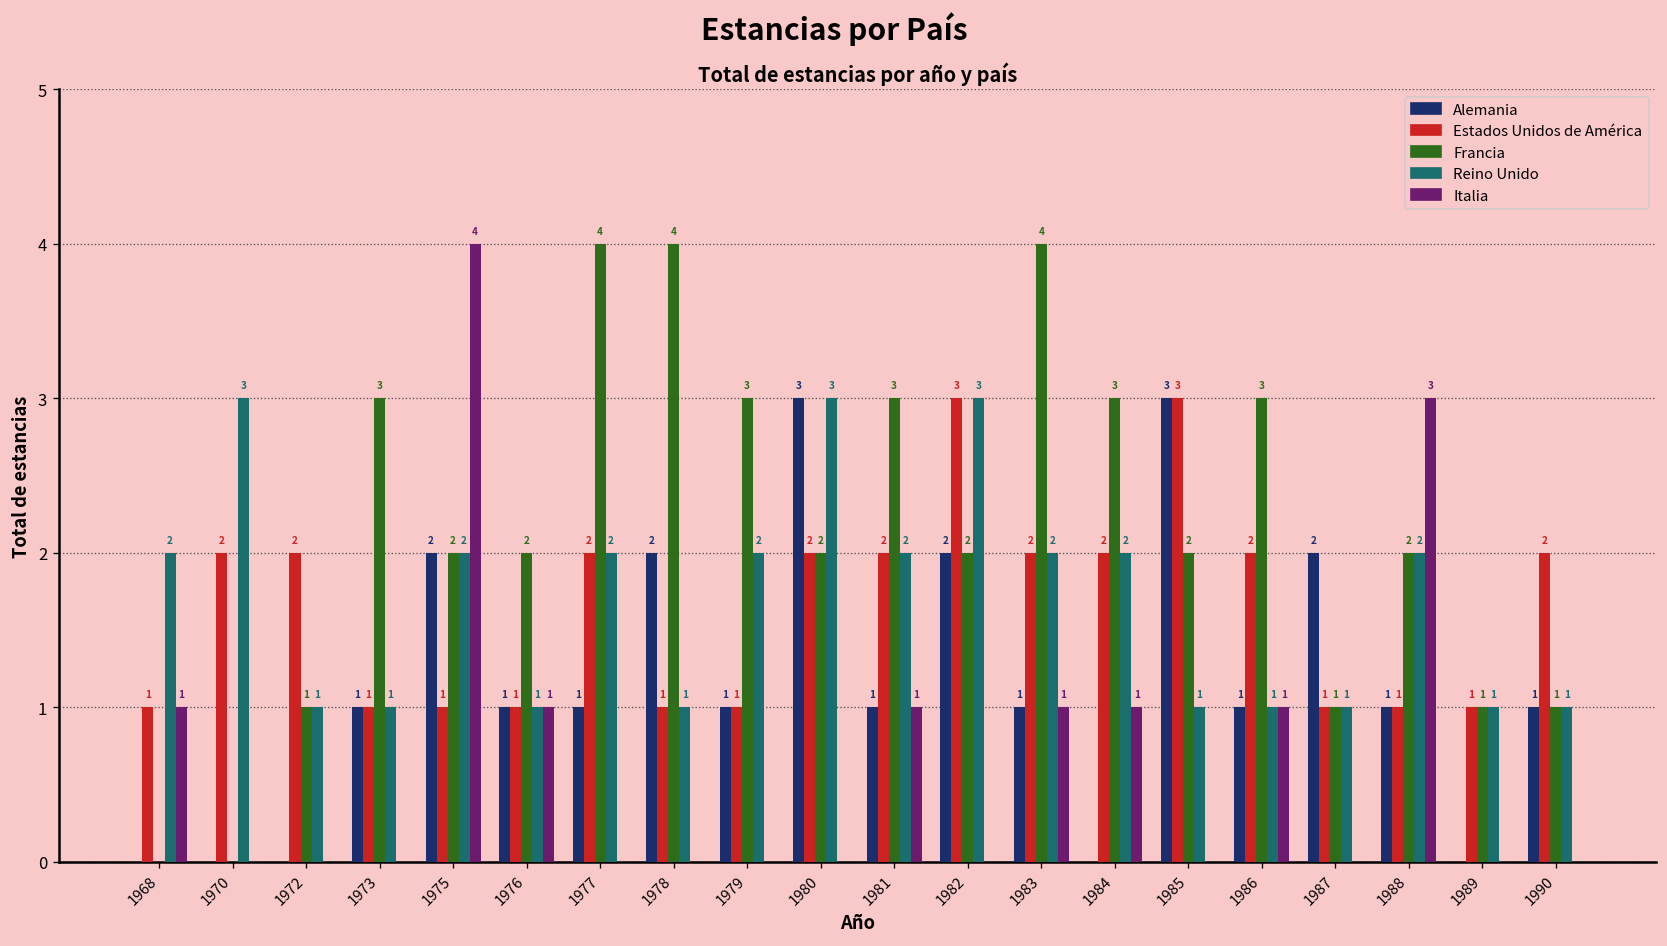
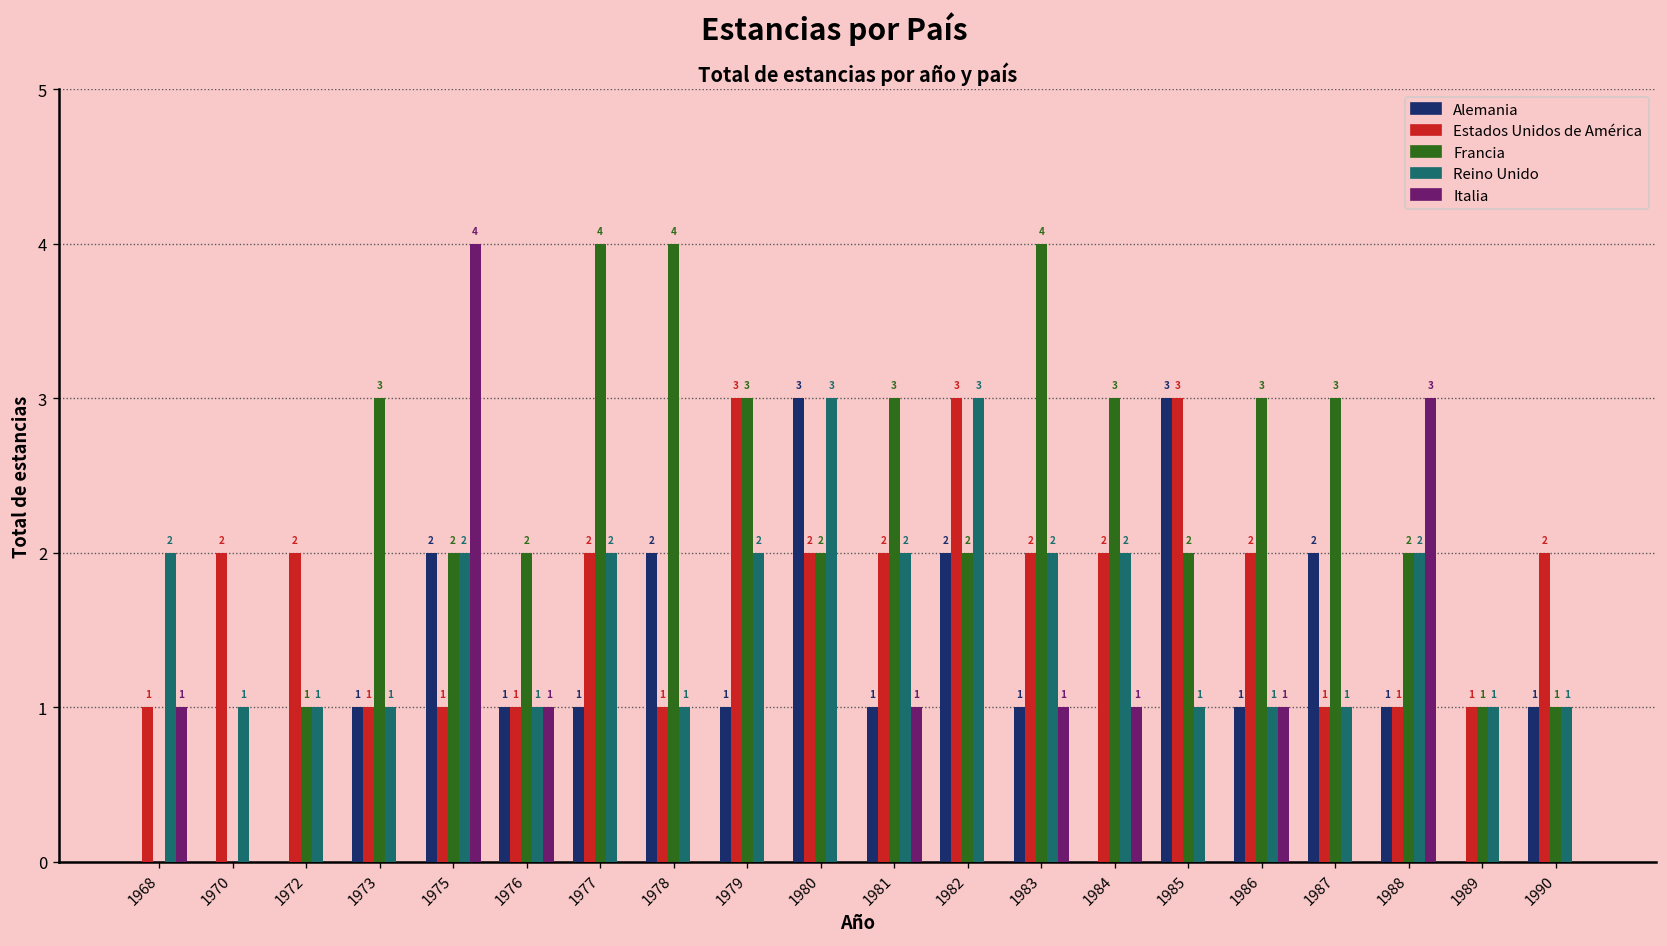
Reino Unido, 1970: 3 -> 1
Estados Unidos de América, 1979: 1 -> 3
Francia, 1987: 1 -> 3
